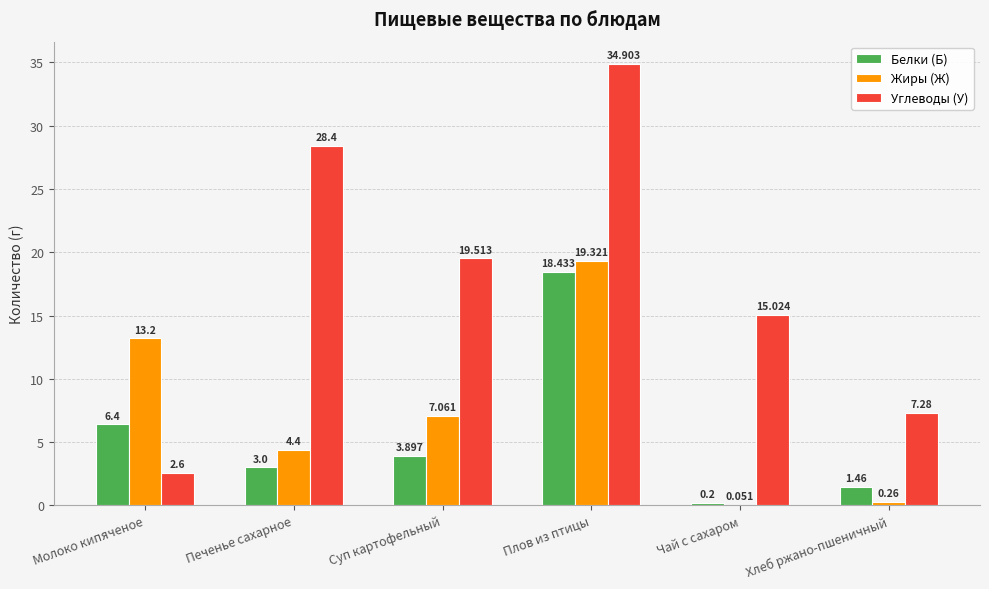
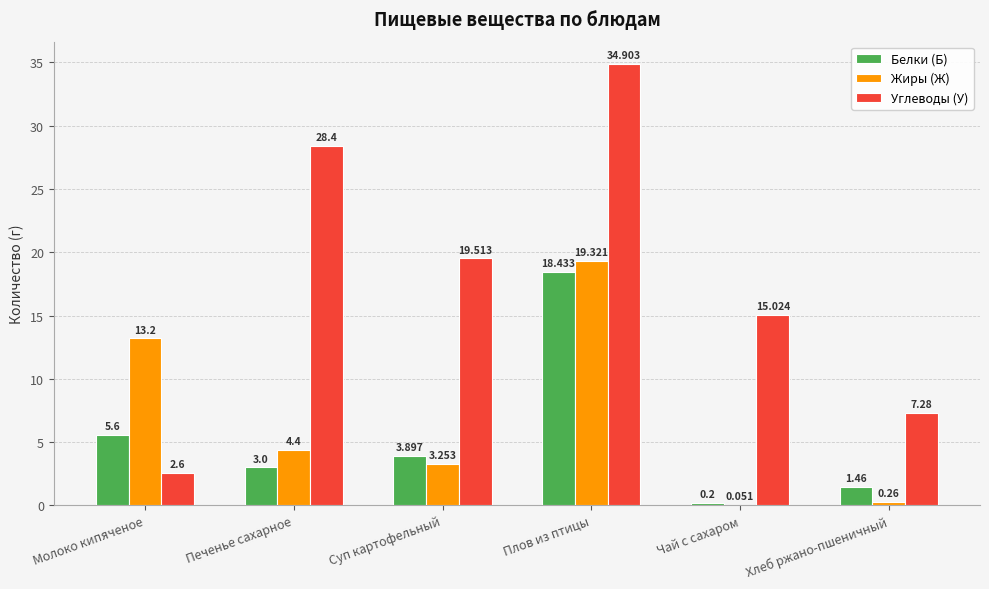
Белки (Б), Молоко кипяченое: 6.4 -> 5.6
Жиры (Ж), Суп картофельный: 7.061 -> 3.253
